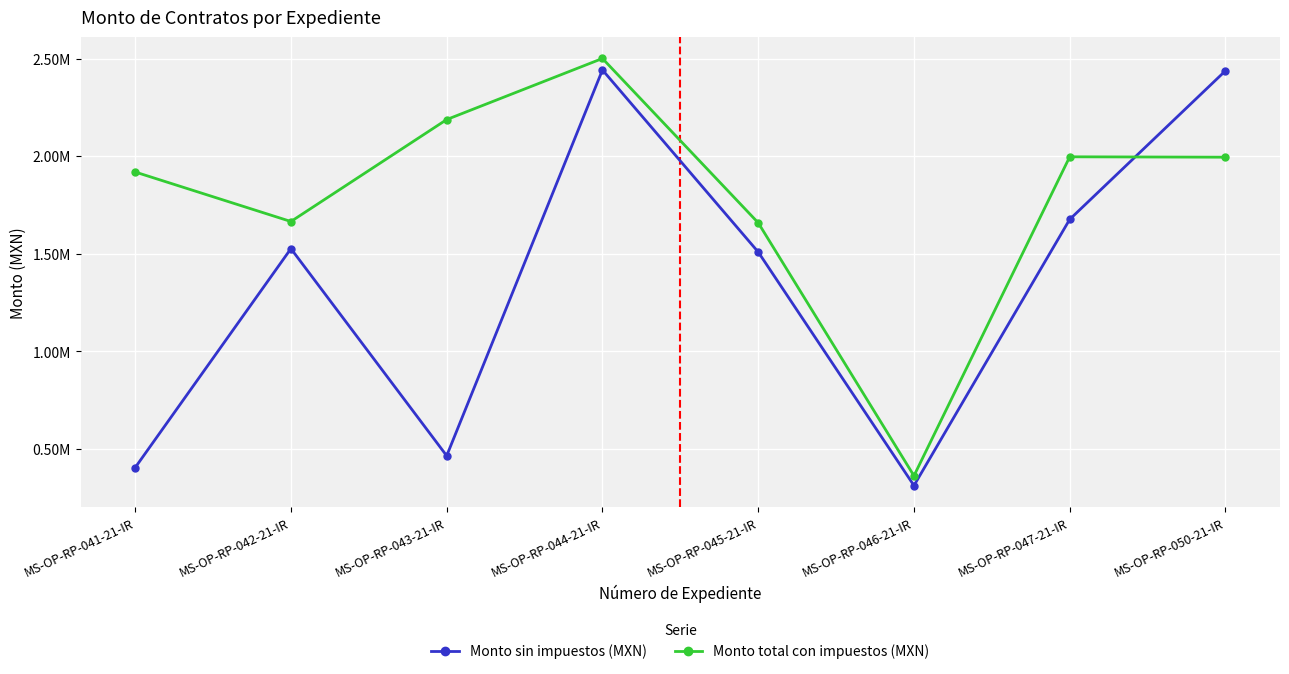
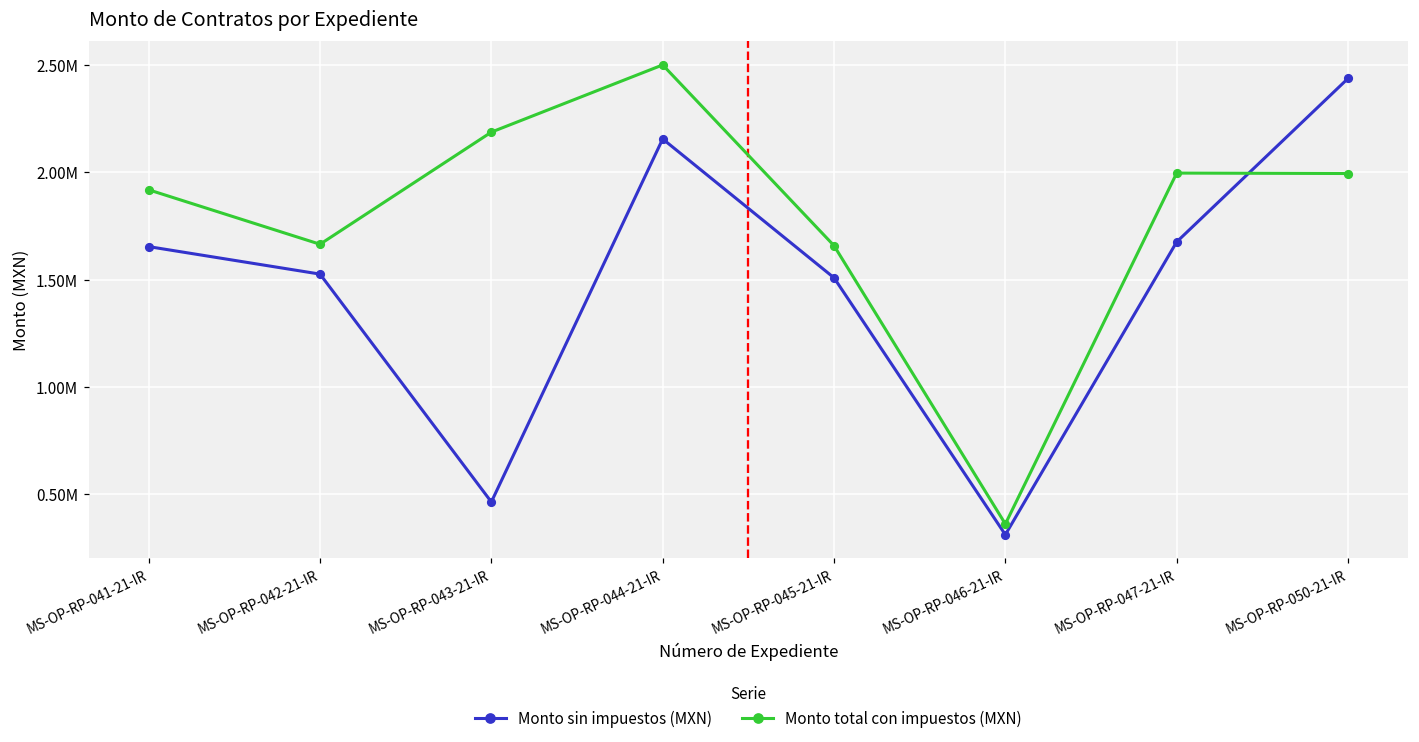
Monto sin impuestos (MXN), MS-OP-RP-041-21-IR: 400000 -> 1650000
Monto sin impuestos (MXN), MS-OP-RP-044-21-IR: 2440000 -> 2160000
